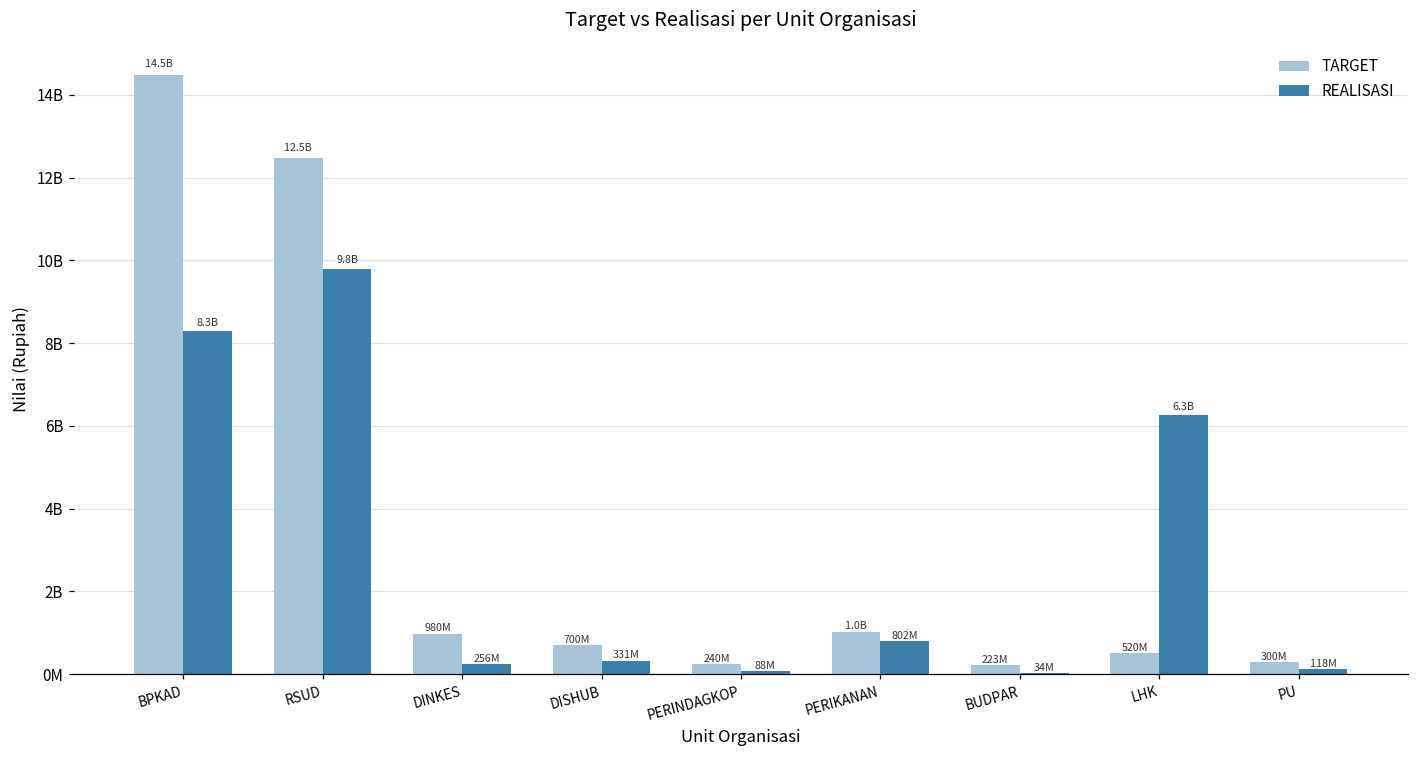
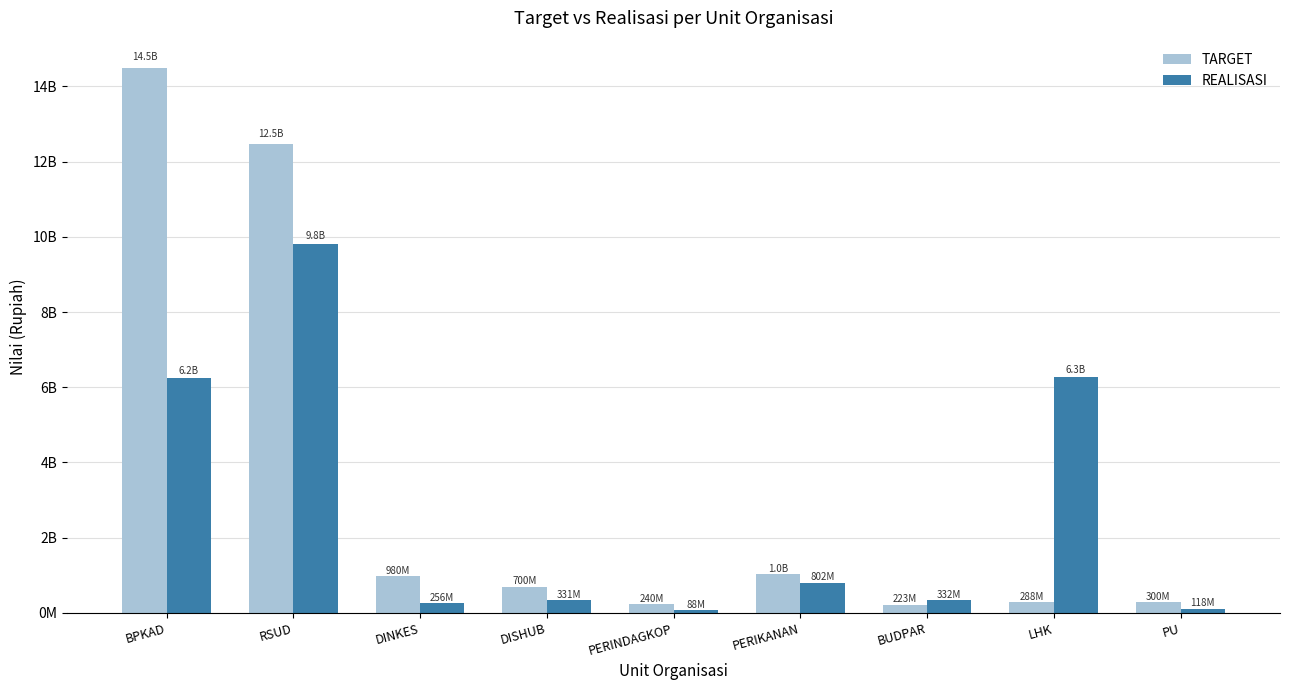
REALISASI, BPKAD: 8.3B -> 6.2B
REALISASI, BUDPAR: 34M -> 332M
TARGET, LHK: 520M -> 288M
